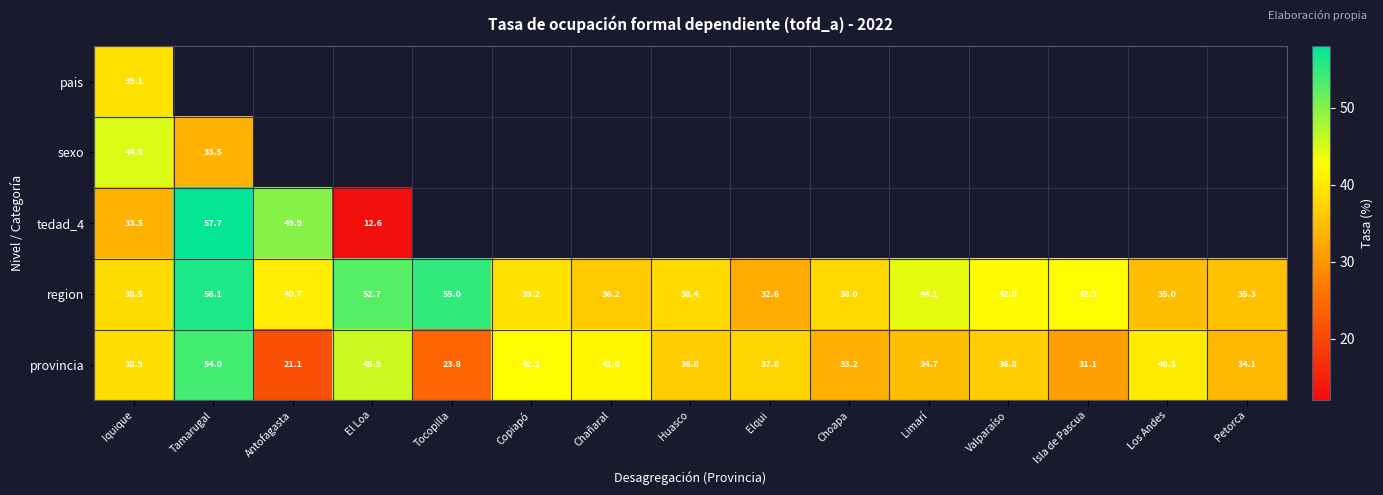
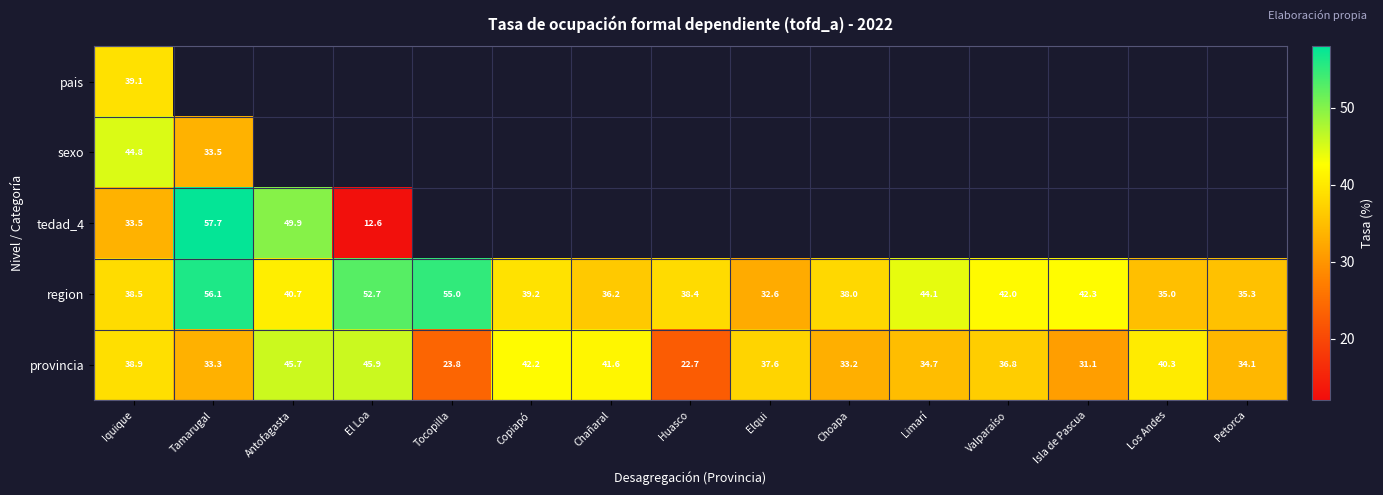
provincia, Tamarugal: 54.0 -> 33.3
provincia, Antofagasta: 21.1 -> 45.7
provincia, Huasco: 36.8 -> 22.7
